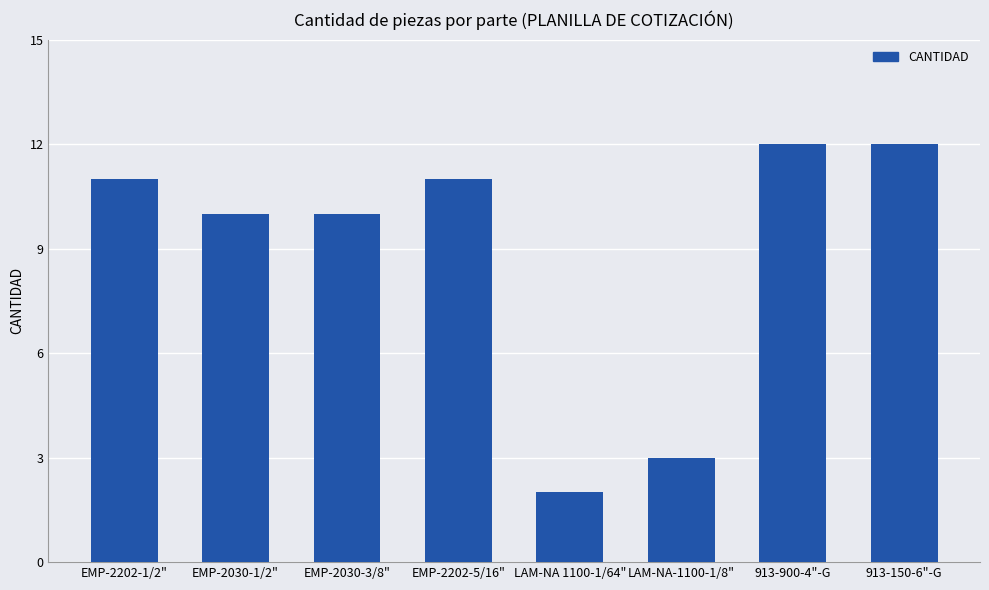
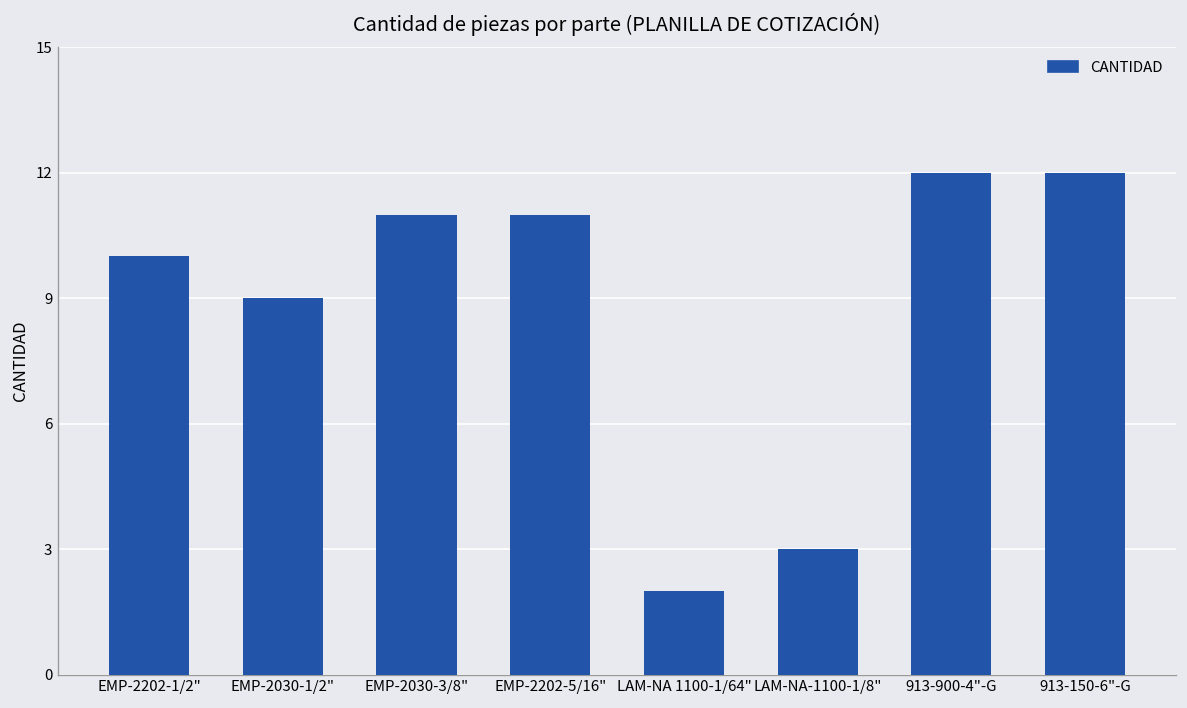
EMP-2202-1/2": 11 -> 10
EMP-2030-1/2": 10 -> 9
EMP-2030-3/8": 10 -> 11
